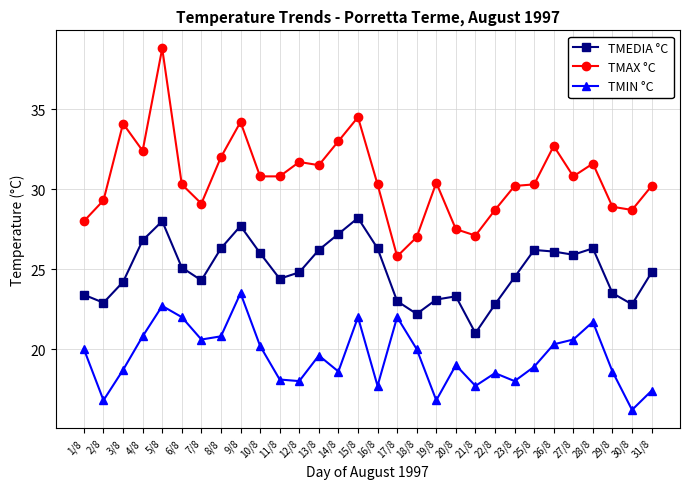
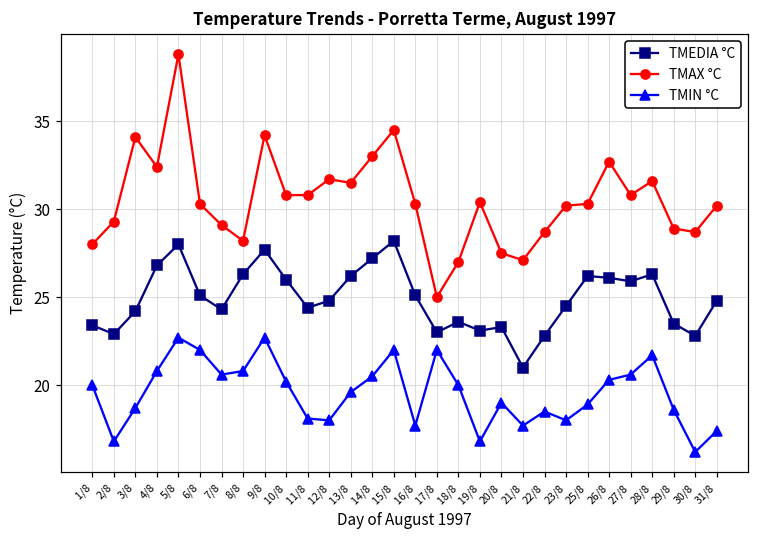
TMAX °C, 8/8: 32.0 -> 28.2
TMIN °C, 9/8: 23.5 -> 22.7
TMIN °C, 14/8: 18.6 -> 20.5
TMEDIA °C, 16/8: 26.3 -> 25.1
TMAX °C, 17/8: 25.8 -> 25.0
TMEDIA °C, 18/8: 22.2 -> 23.6
